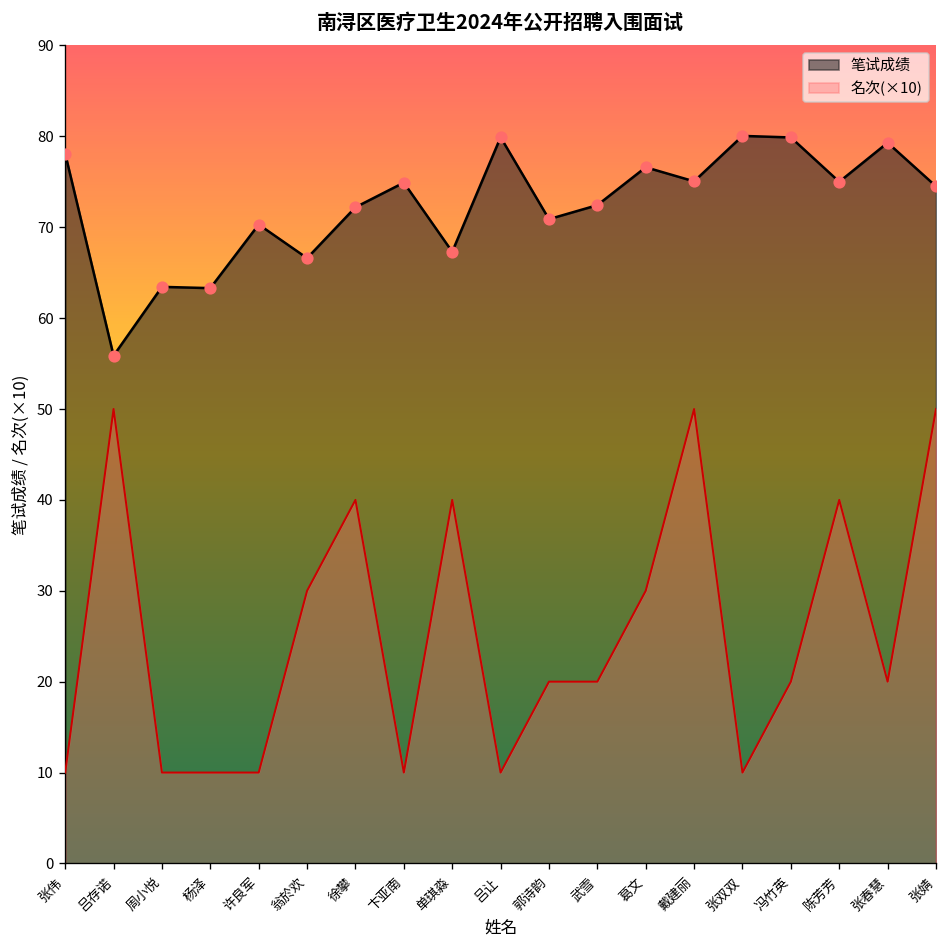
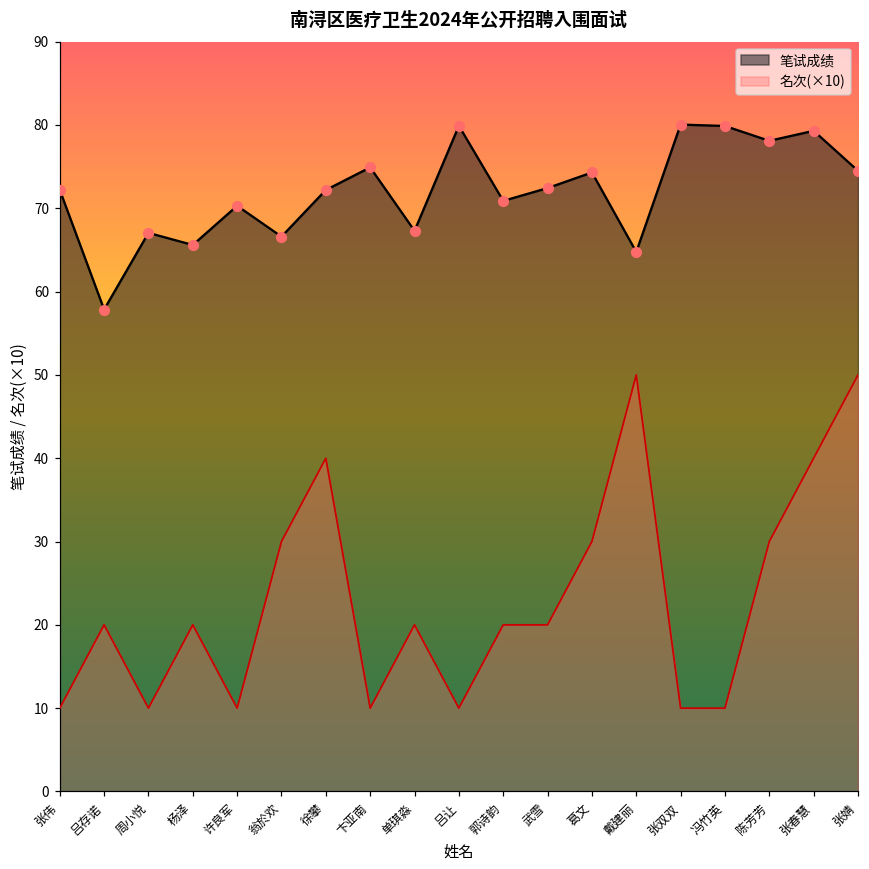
笔试成绩, 张伟: 78 -> 72
笔试成绩, 吕存诺: 56 -> 58
名次(×10), 吕存诺: 50 -> 20
笔试成绩, 周小悦: 63 -> 67
笔试成绩, 杨泽: 63 -> 66
名次(×10), 杨泽: 10 -> 20
名次(×10), 单琪淼: 40 -> 20
笔试成绩, 葛文: 77 -> 74
笔试成绩, 戴建丽: 75 -> 65
名次(×10), 冯竹英: 20 -> 10
笔试成绩, 陈芳芳: 75 -> 78
名次(×10), 陈芳芳: 40 -> 30
名次(×10), 张春慧: 20 -> 40
